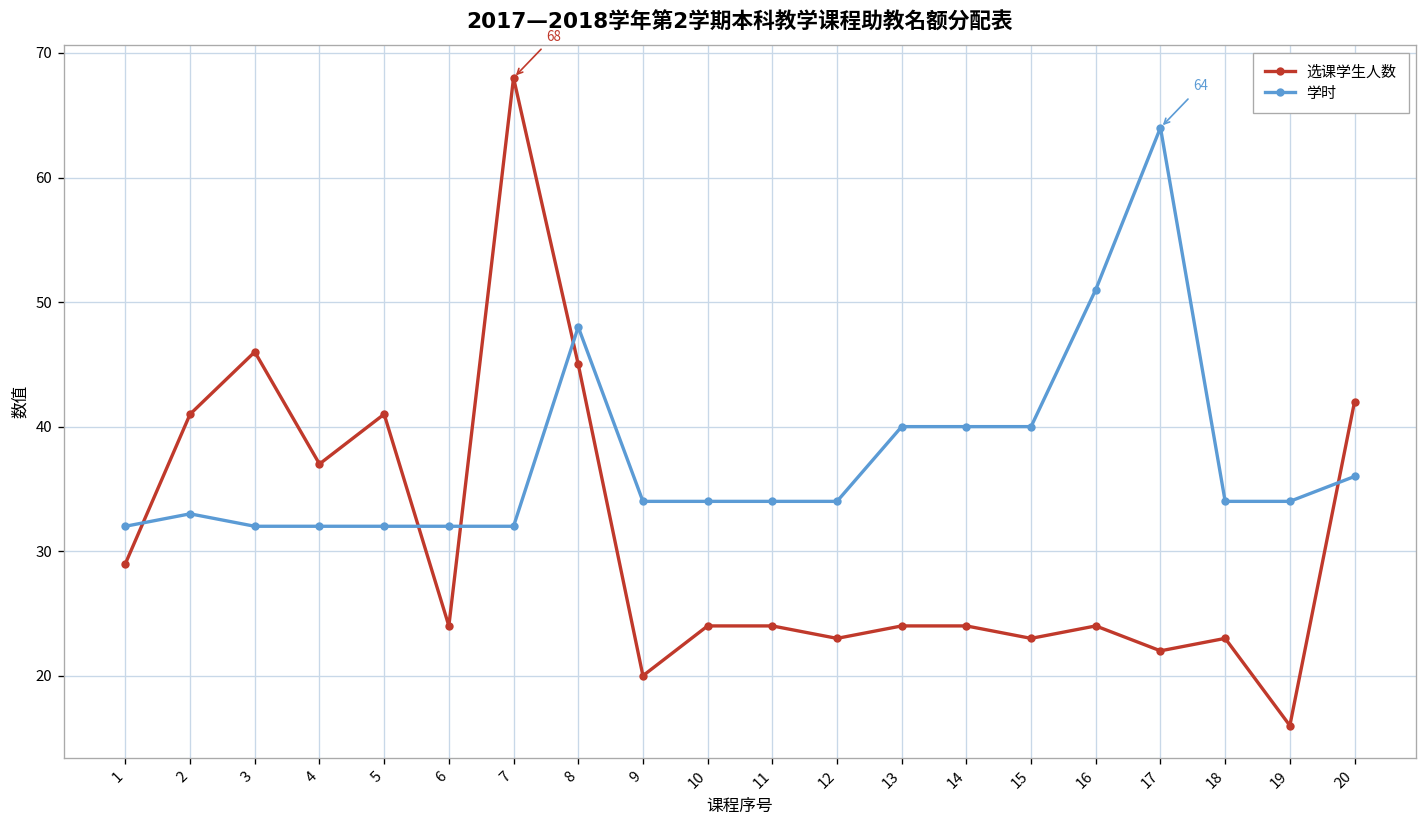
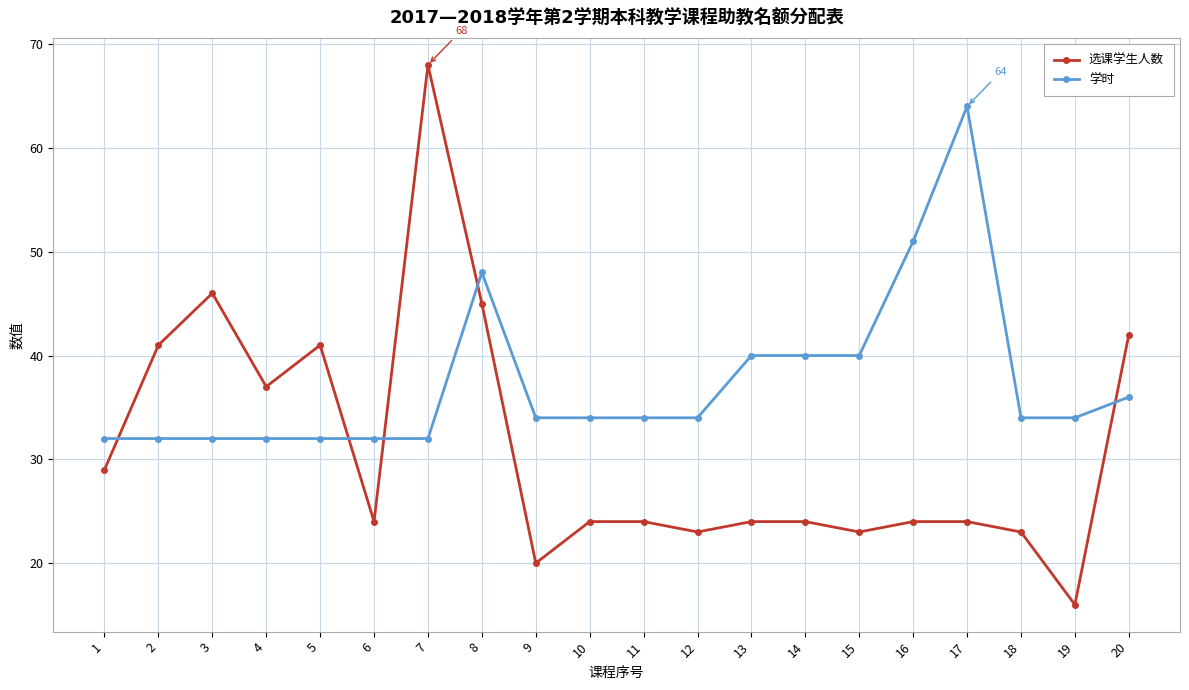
学时, 2: 33 -> 32
选课学生人数, 17: 22 -> 24
